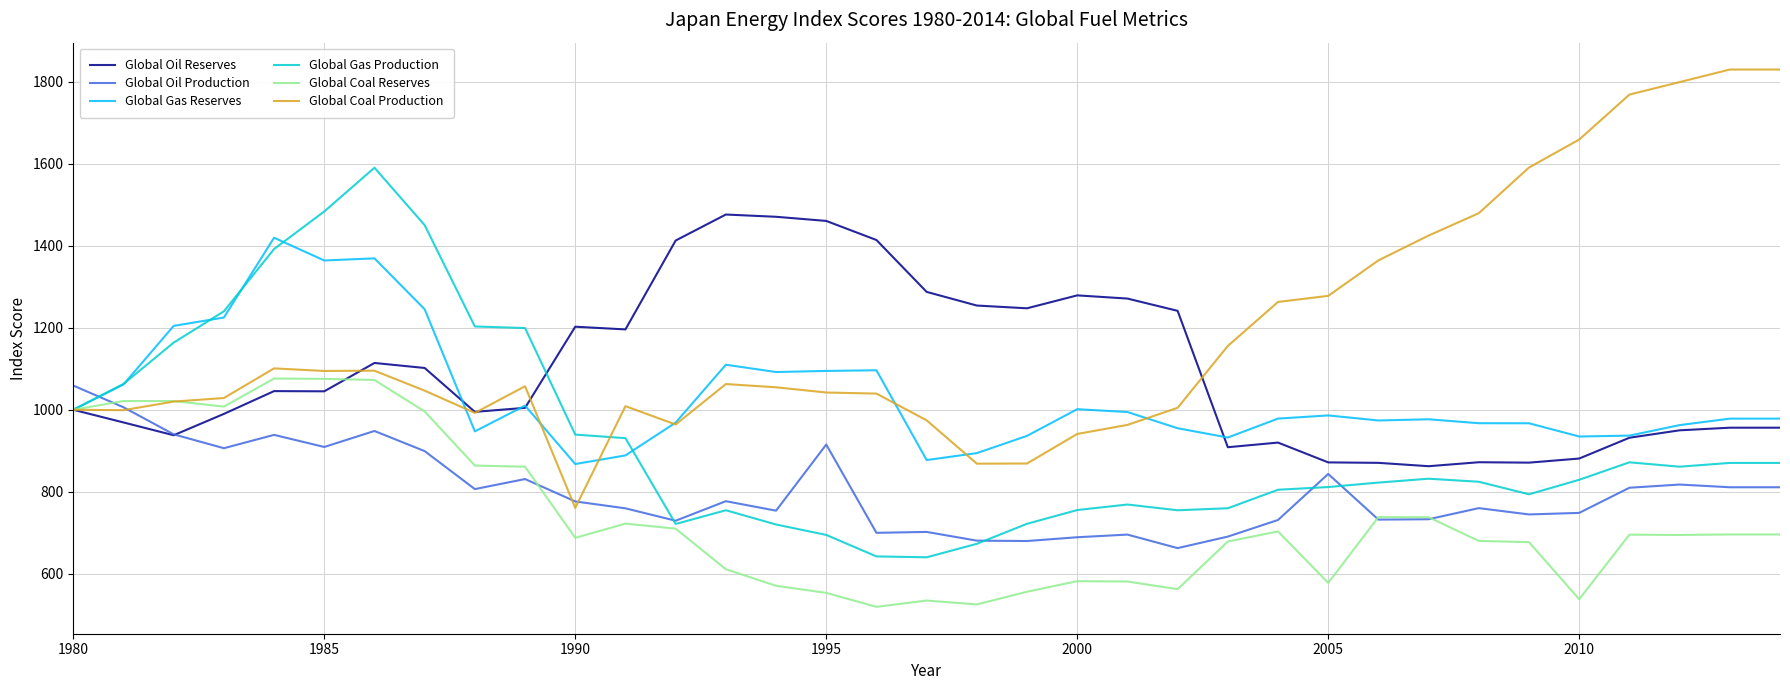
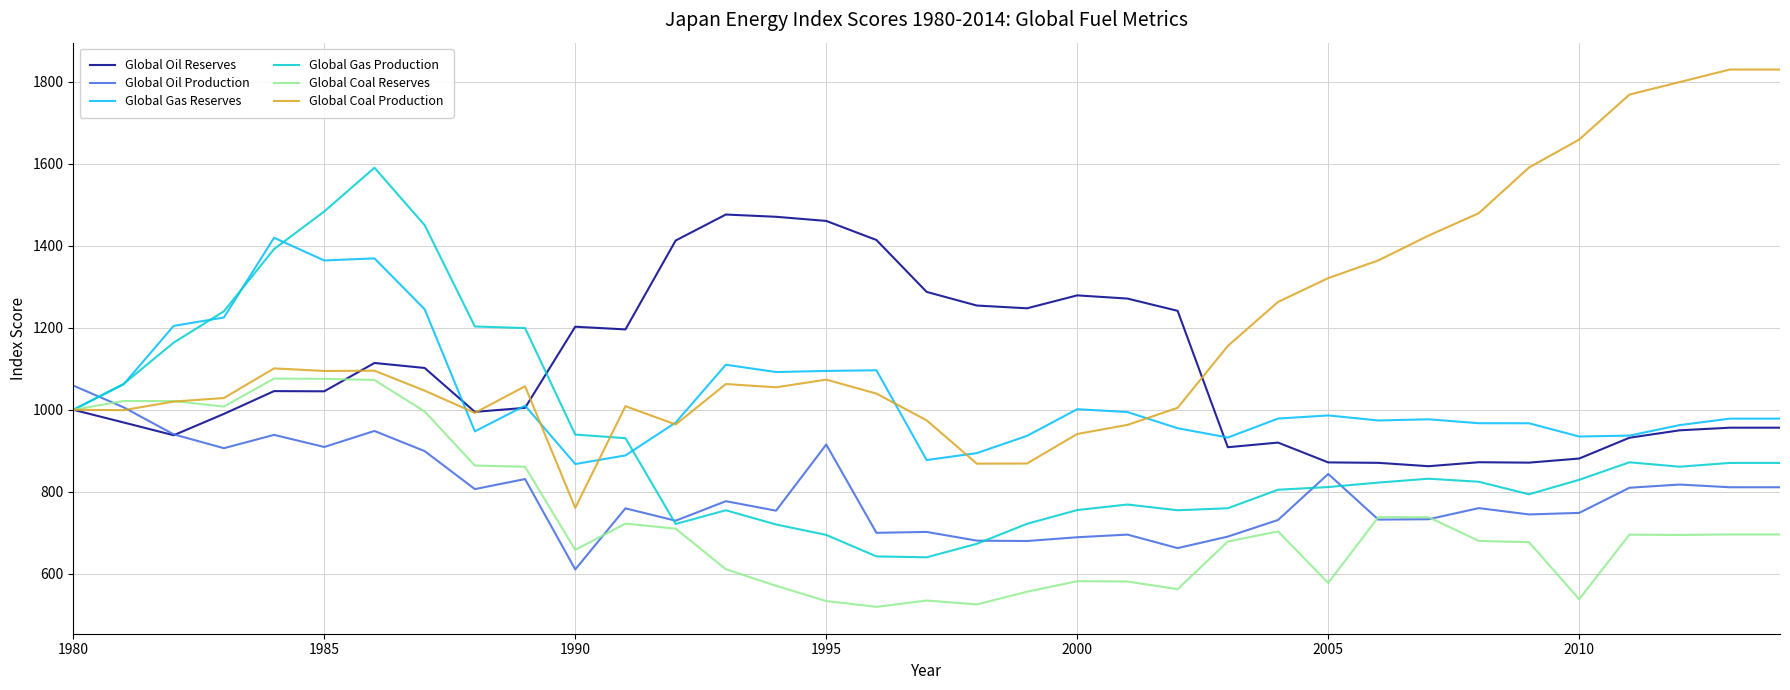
Global Oil Production, 1990: 780 -> 610
Global Coal Reserves, 1990: 690 -> 660
Global Coal Reserves, 1995: 550 -> 530
Global Coal Production, 1995: 1040 -> 1070
Global Coal Production, 2005: 1280 -> 1320
